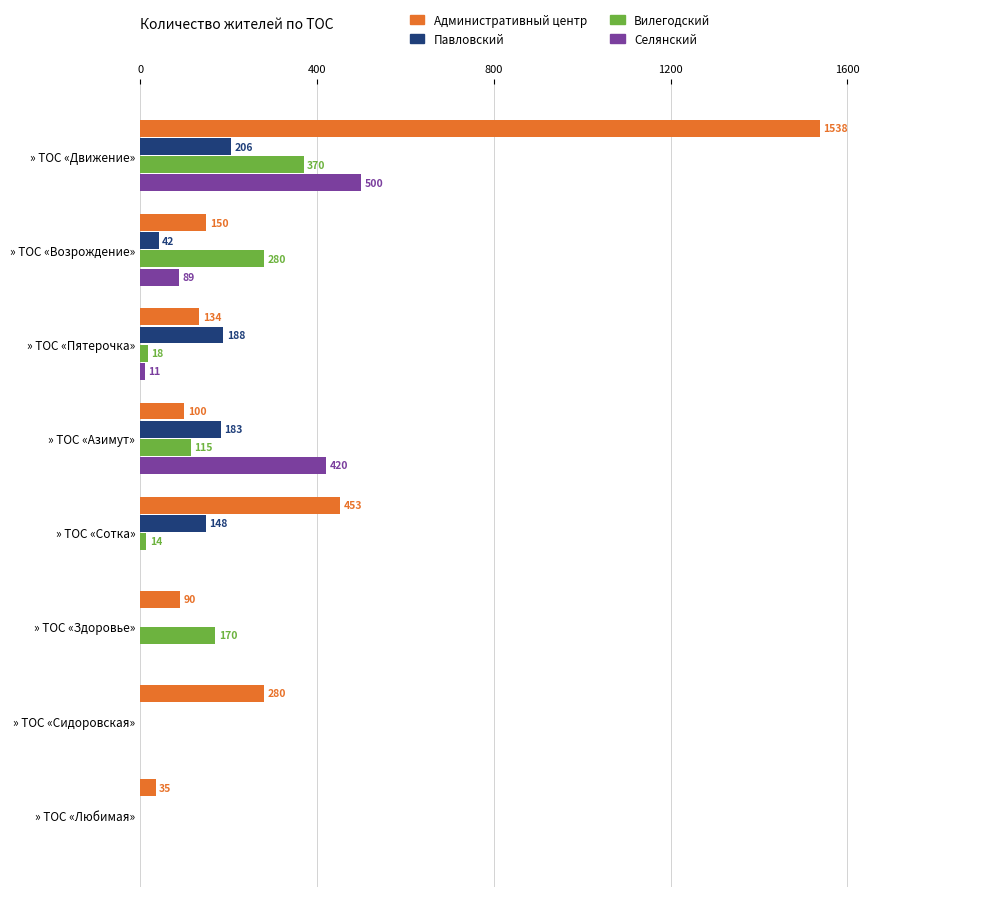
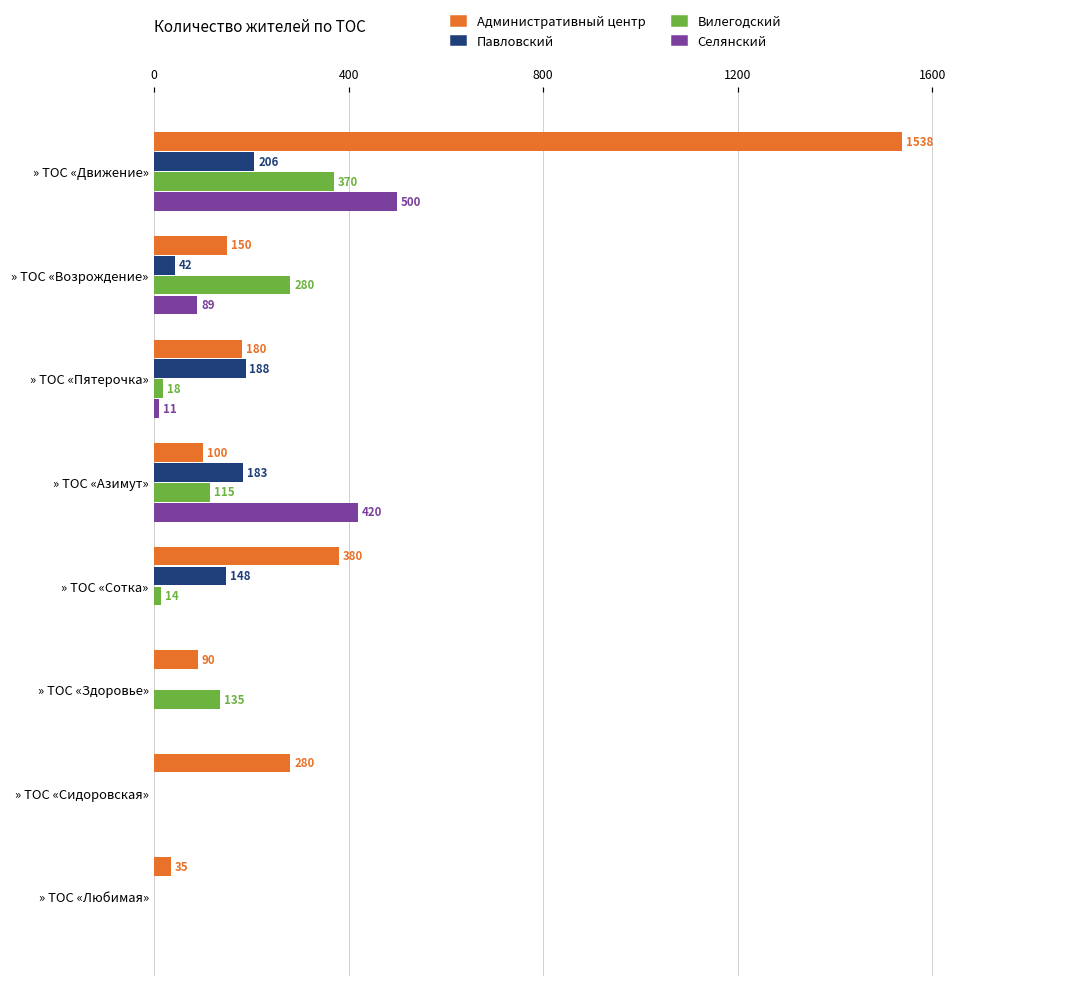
Административный центр, » ТОС «Пятерочка»: 134 -> 180
Административный центр, » ТОС «Сотка»: 453 -> 380
Вилегодский, » ТОС «Здоровье»: 170 -> 135
